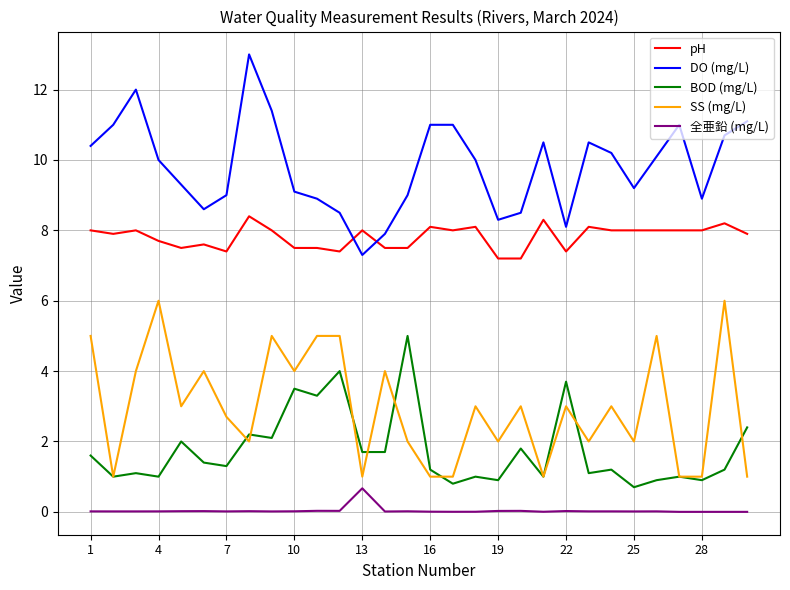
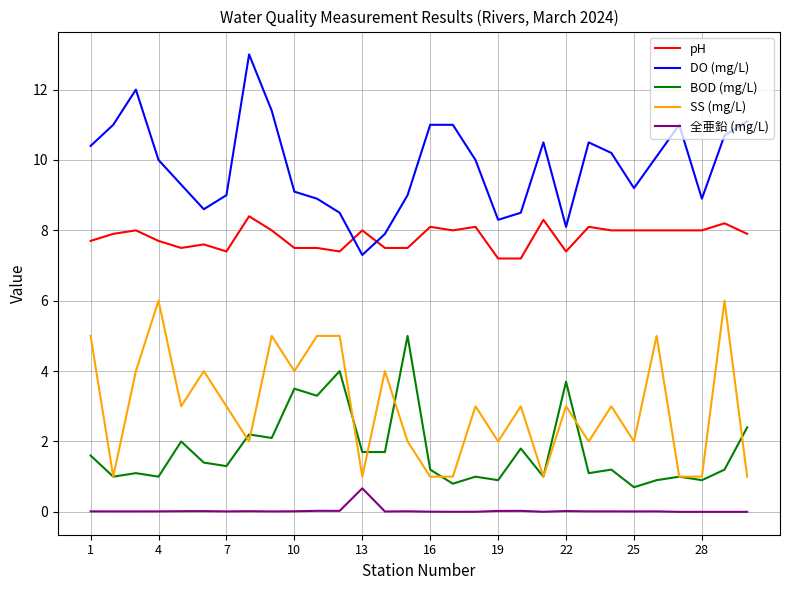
pH, 1: 8.0 -> 7.7
SS (mg/L), 7: 2.7 -> 3.0
